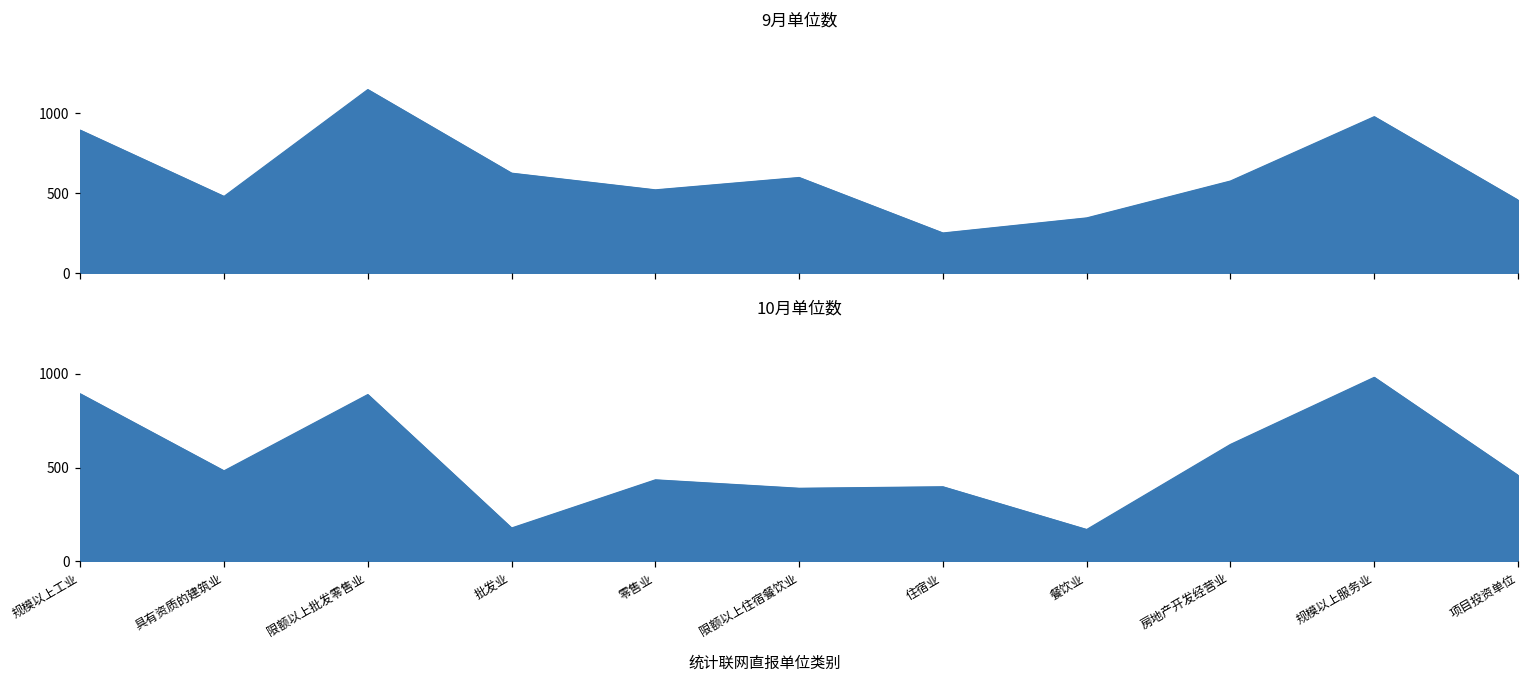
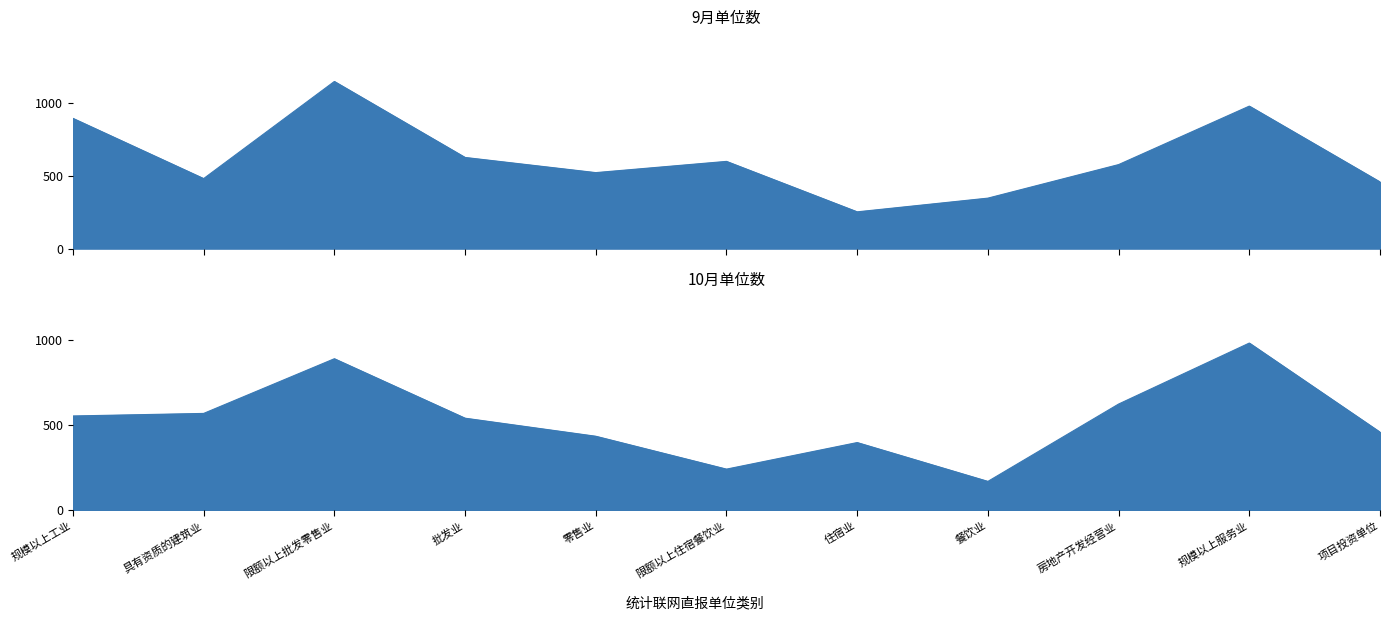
10月单位数, 规模以上工业: 890 -> 550
10月单位数, 具有资质的建筑业: 480 -> 570
10月单位数, 批发业: 180 -> 540
10月单位数, 限额以上住宿餐饮业: 390 -> 240
